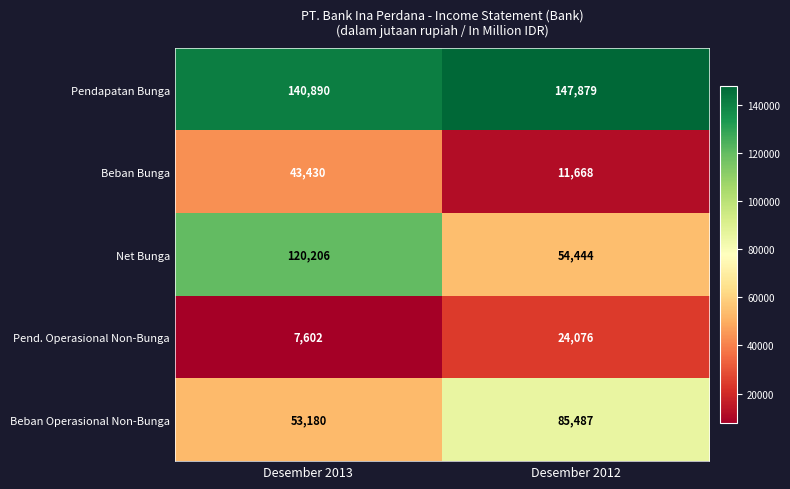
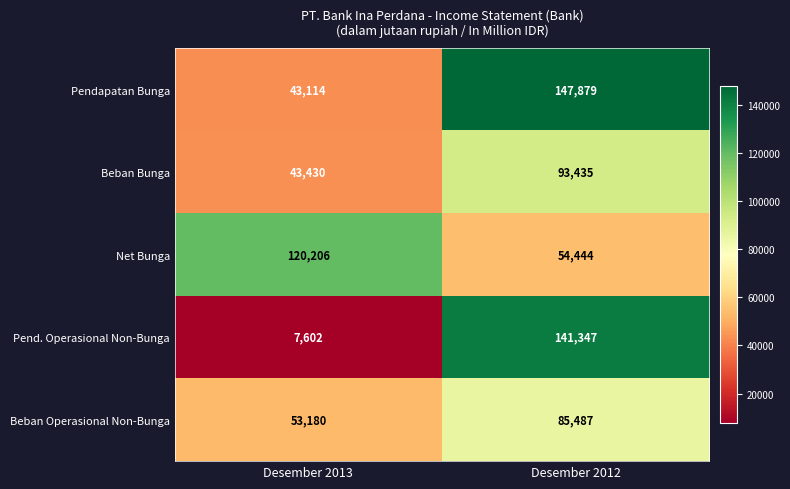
Pendapatan Bunga, Desember 2013: 140,890 -> 43,114
Beban Bunga, Desember 2012: 11,668 -> 93,435
Pend. Operasional Non-Bunga, Desember 2012: 24,076 -> 141,347
